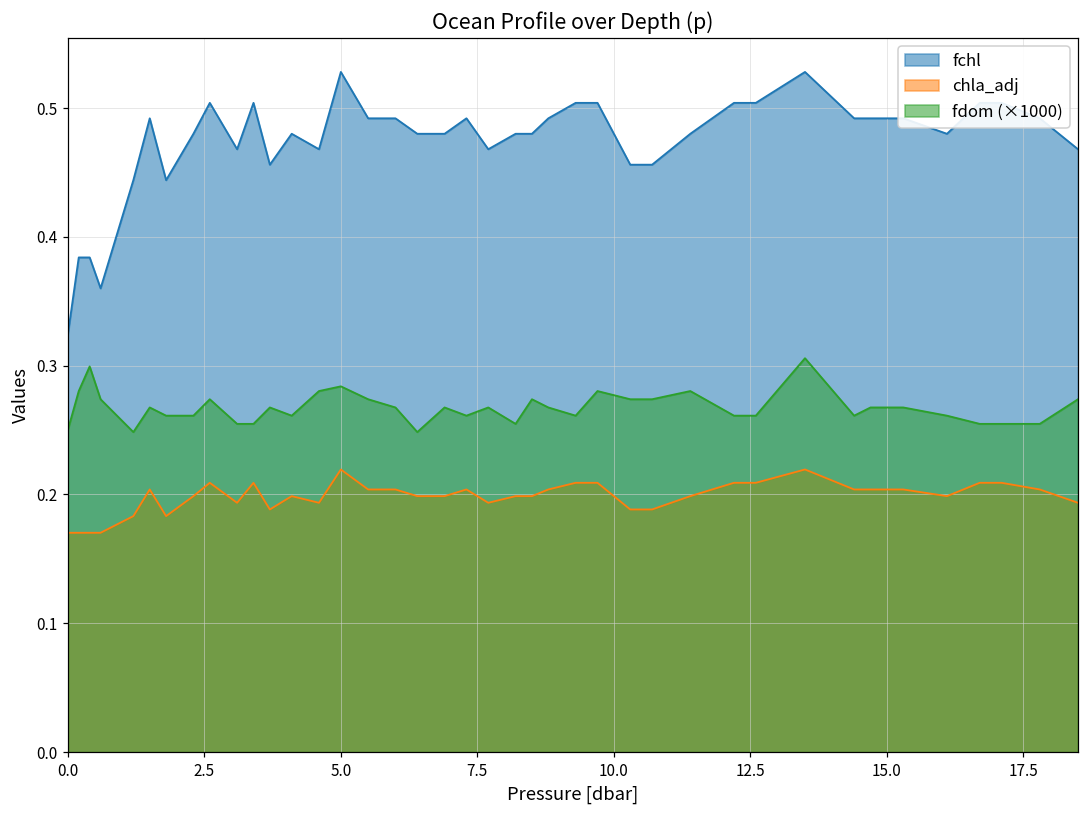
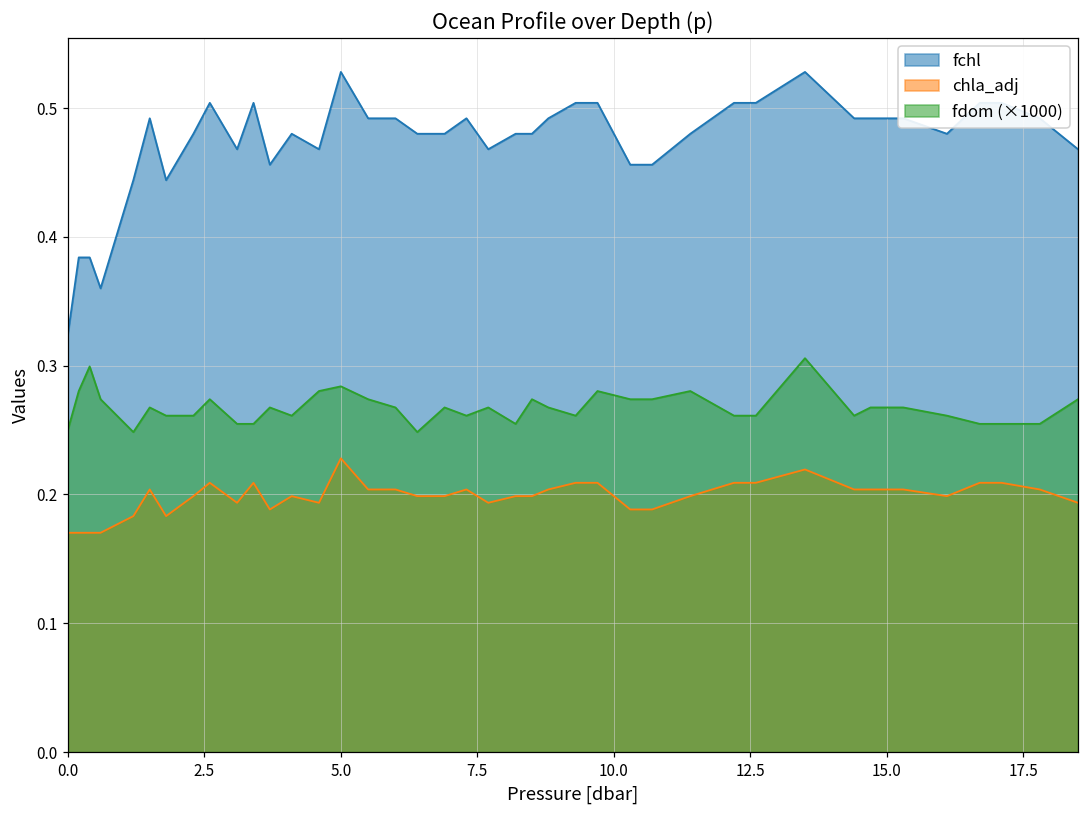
chla_adj, 5.0: 0.219 -> 0.228
